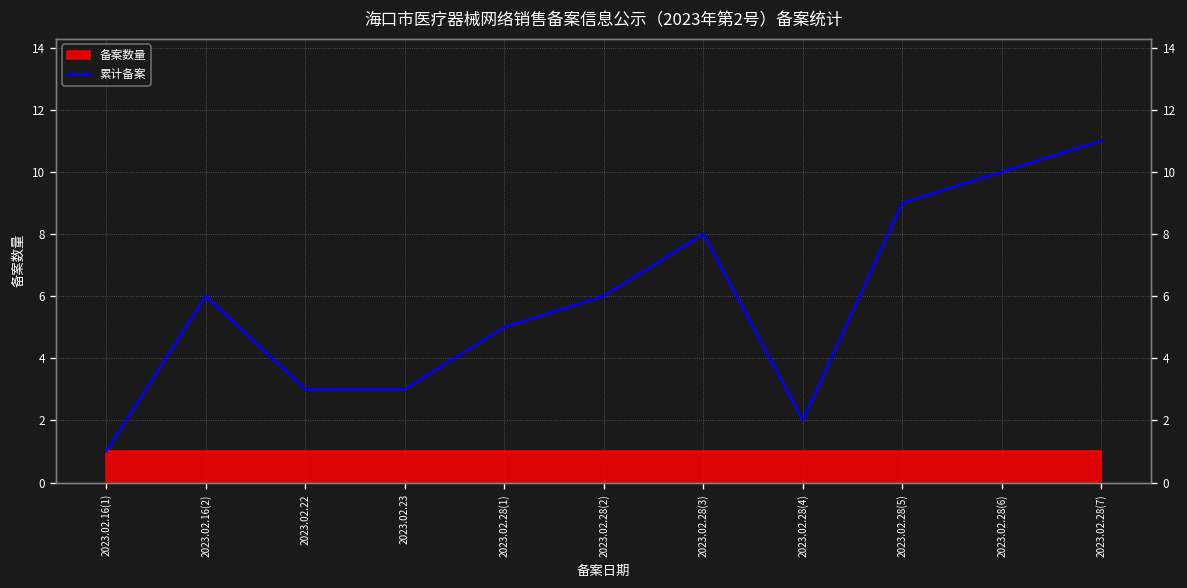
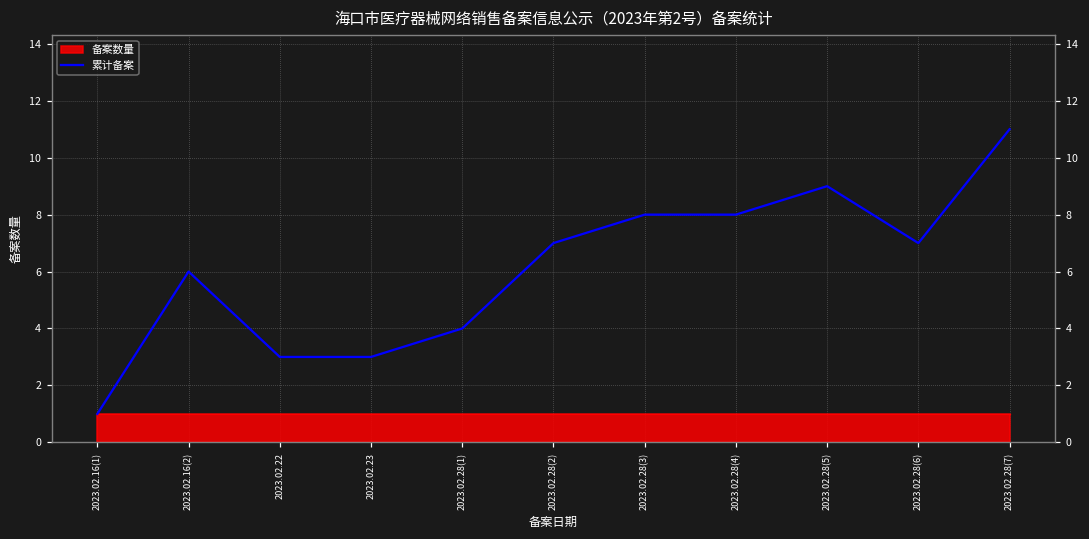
累计备案, 2023.02.28(1): 5 -> 4
累计备案, 2023.02.28(2): 6 -> 7
累计备案, 2023.02.28(4): 2 -> 8
累计备案, 2023.02.28(6): 10 -> 7
